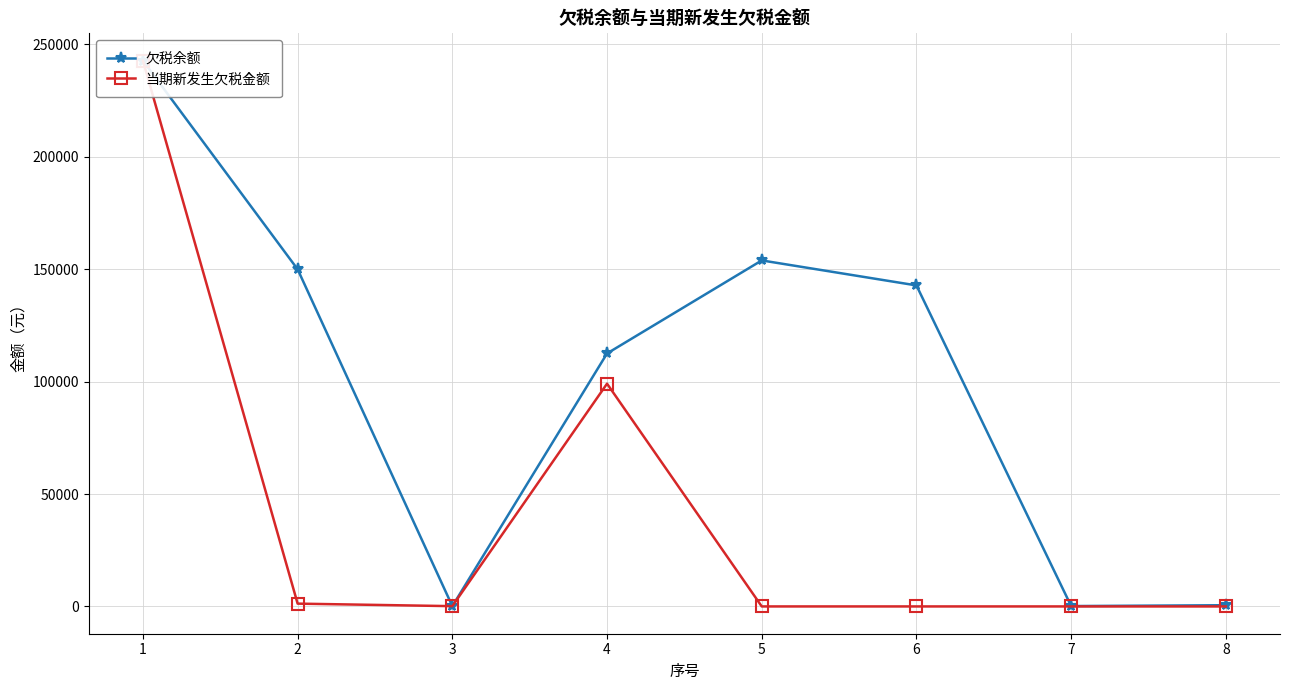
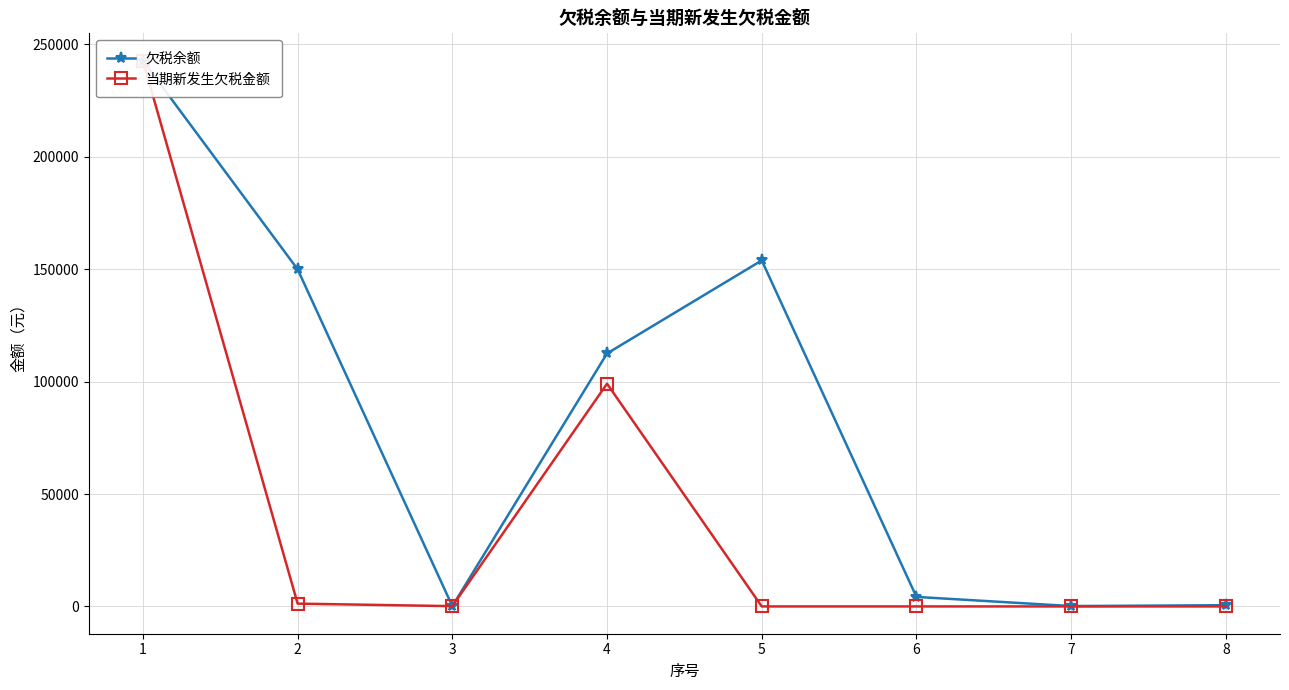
欠税余额, 6: 143000 -> 4000
